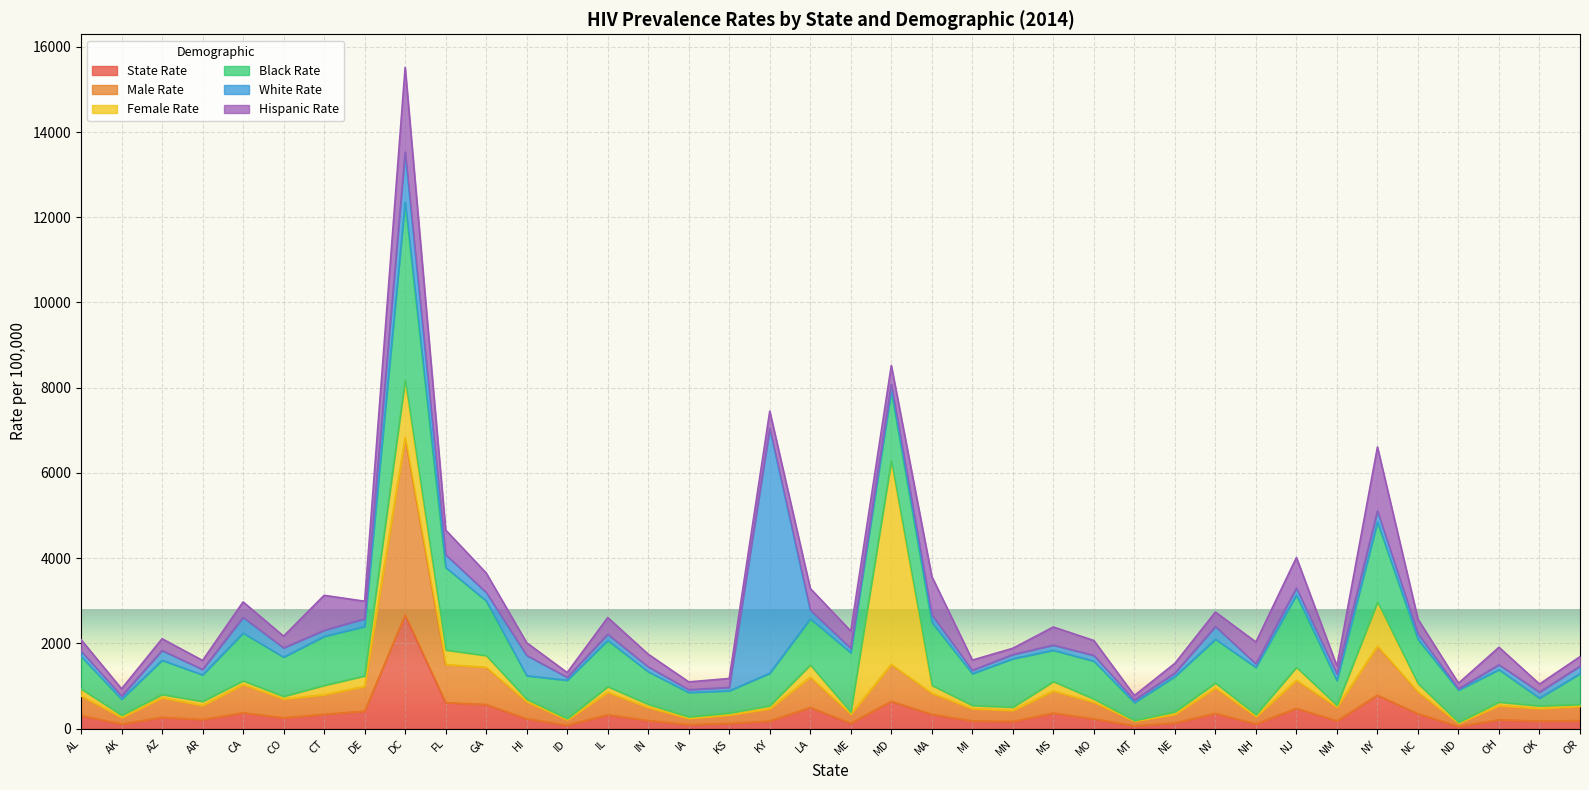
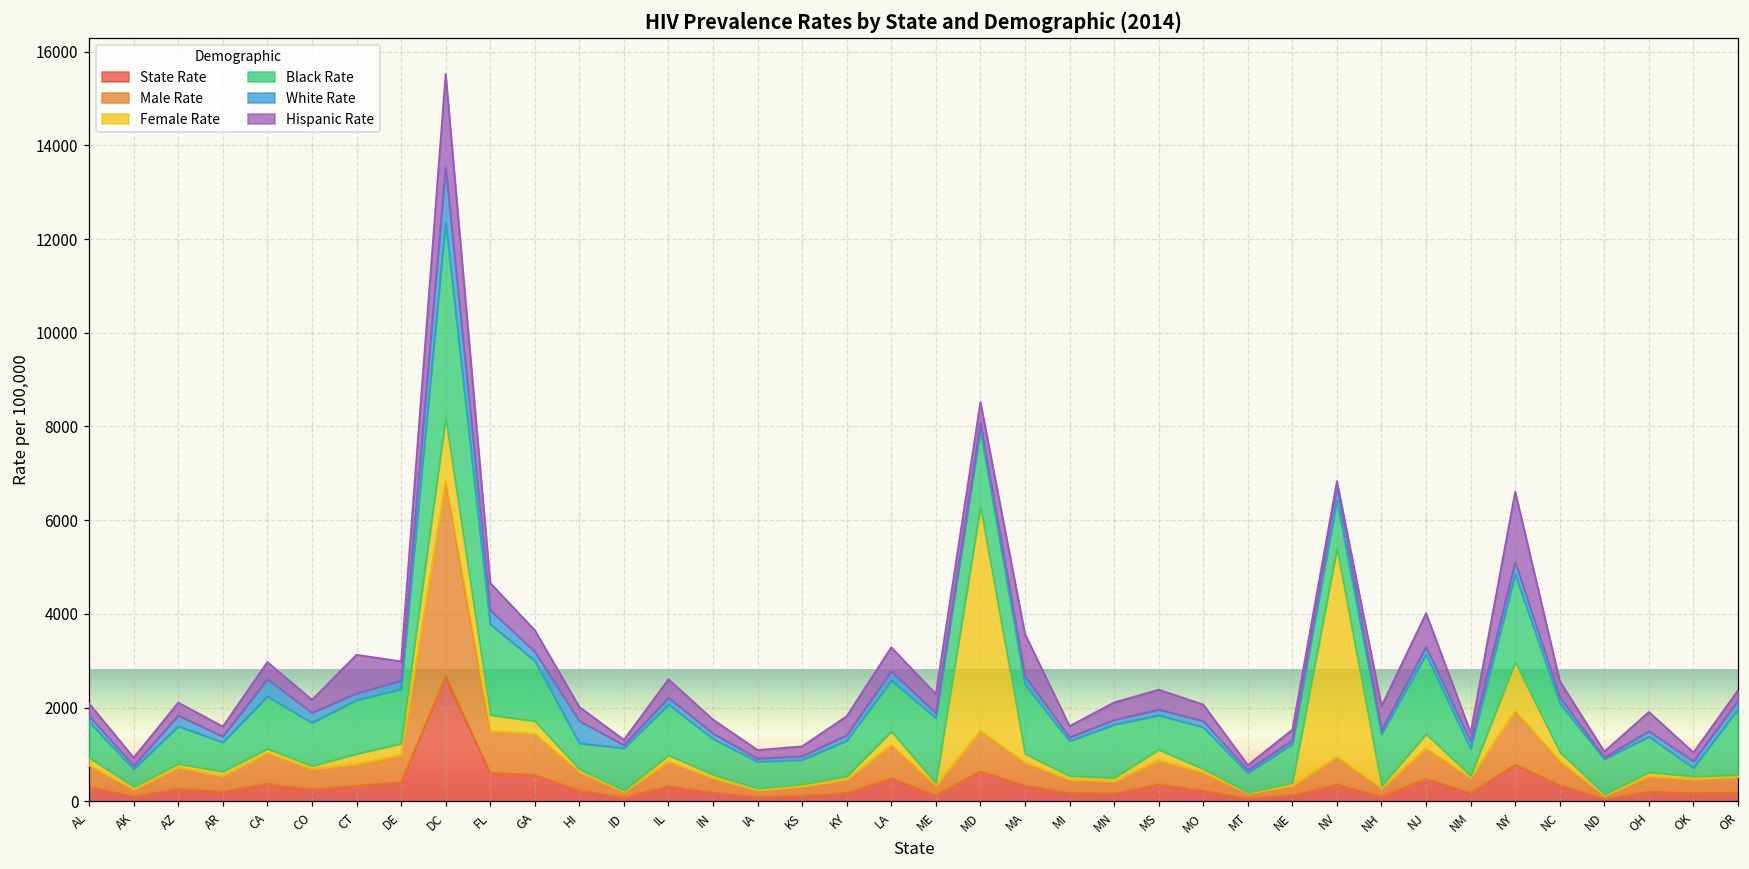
White Rate, KY: 5700 -> 100
Hispanic Rate, MN: 100 -> 400
Female Rate, NV: 100 -> 4400
Hispanic Rate, NV: 300 -> 100
Black Rate, OR: 700 -> 1400
